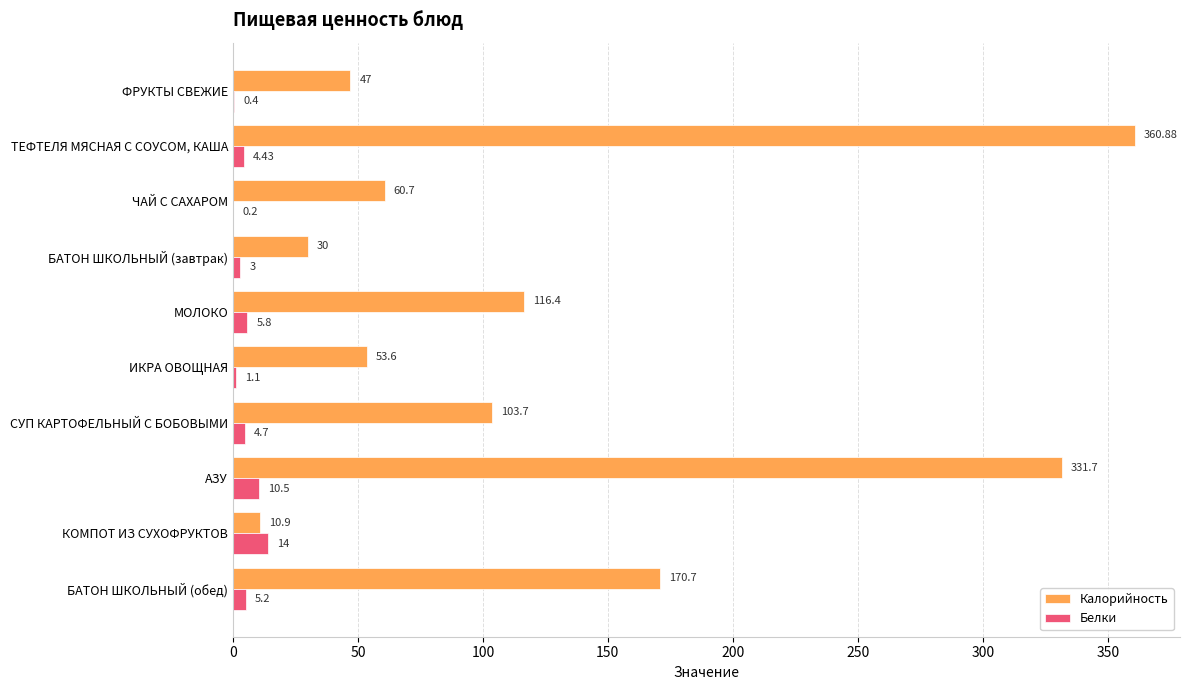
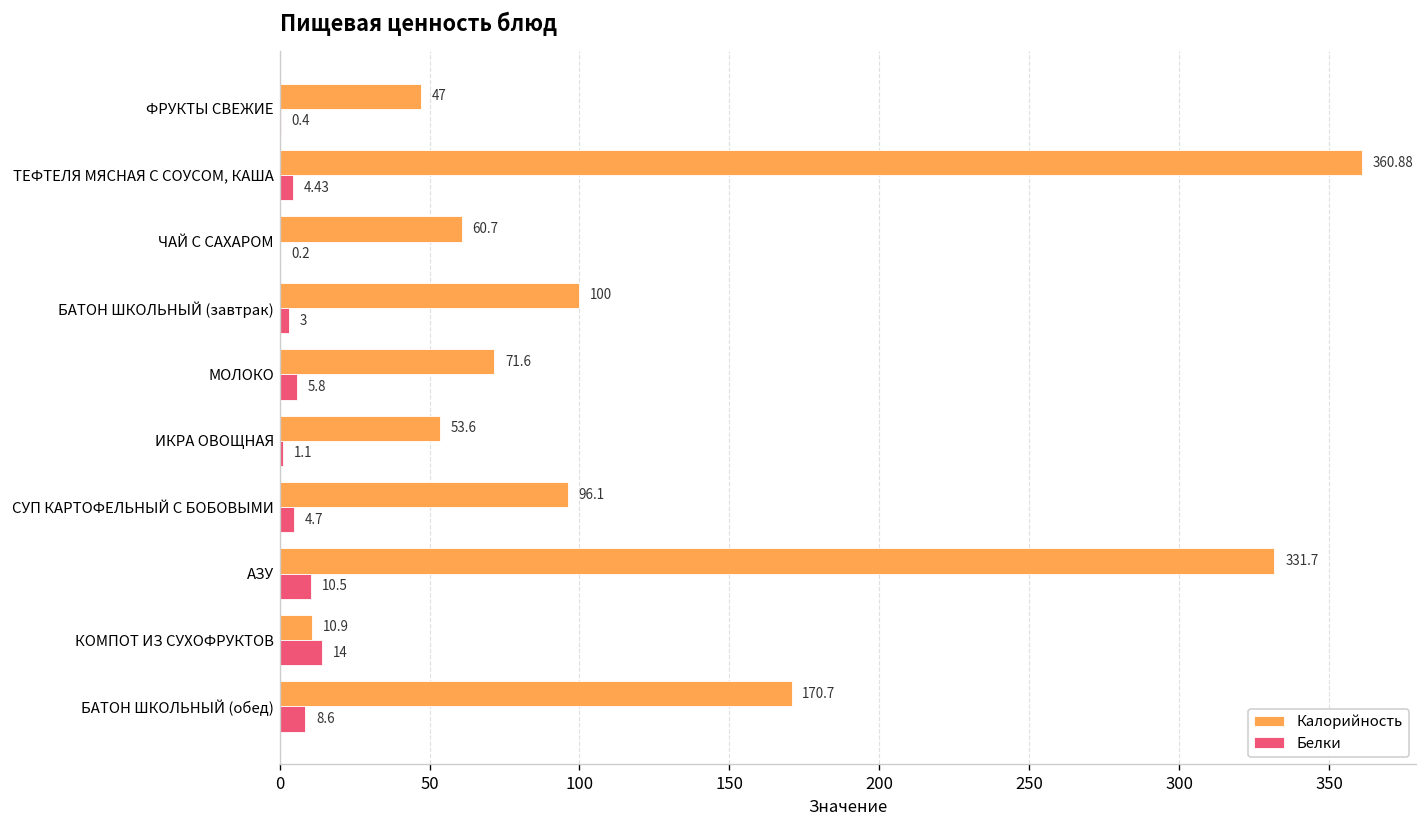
Калорийность, БАТОН ШКОЛЬНЫЙ (завтрак): 30 -> 100
Калорийность, МОЛОКО: 116.4 -> 71.6
Калорийность, СУП КАРТОФЕЛЬНЫЙ С БОБОВЫМИ: 103.7 -> 96.1
Белки, БАТОН ШКОЛЬНЫЙ (обед): 5.2 -> 8.6
